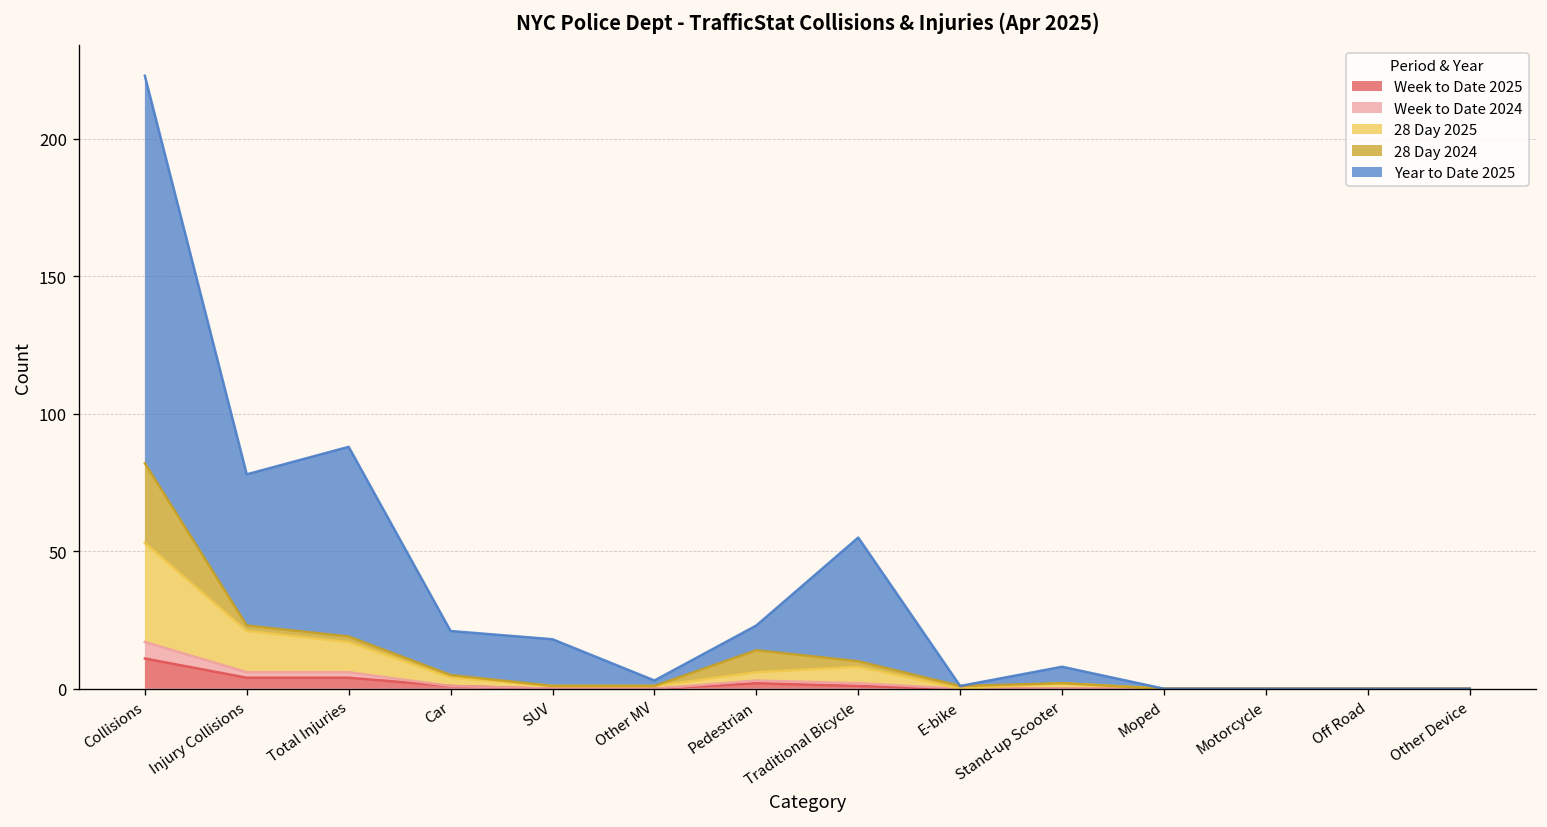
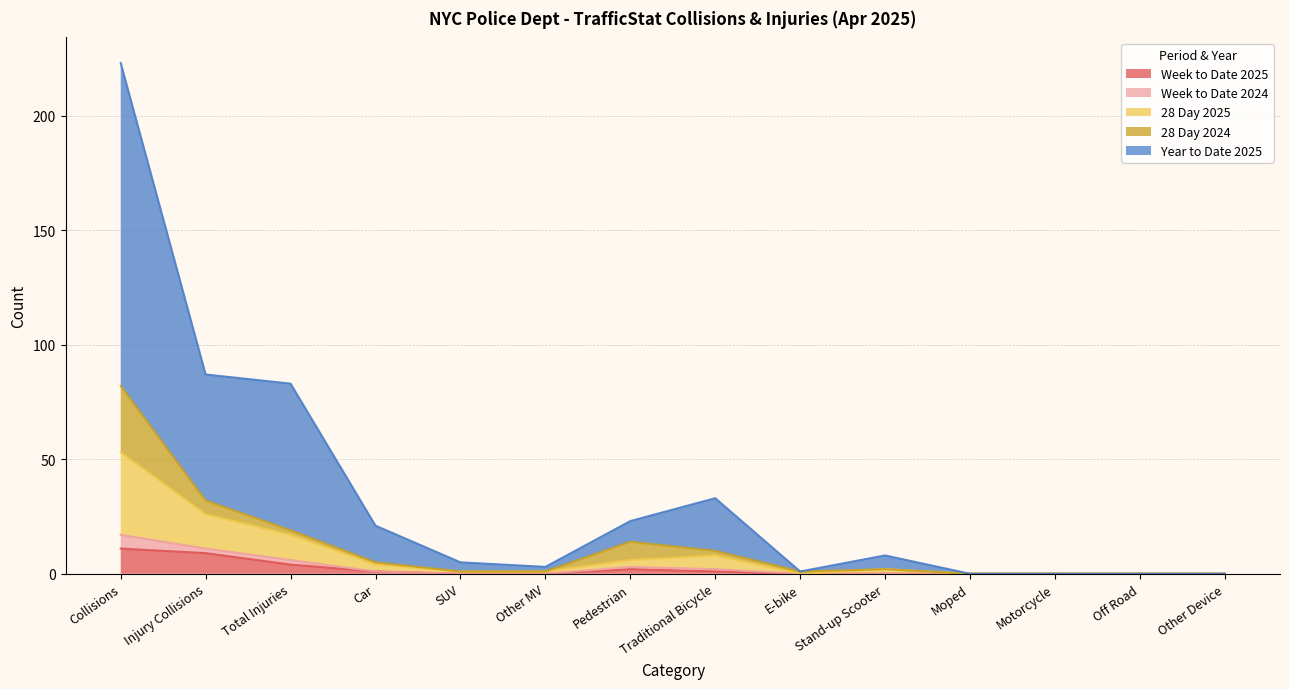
Week to Date 2025, Injury Collisions: 4 -> 9
28 Day 2024, Injury Collisions: 2 -> 6
Year to Date 2025, Total Injuries: 69 -> 64
Year to Date 2025, SUV: 17 -> 4
Year to Date 2025, Traditional Bicycle: 45 -> 23
